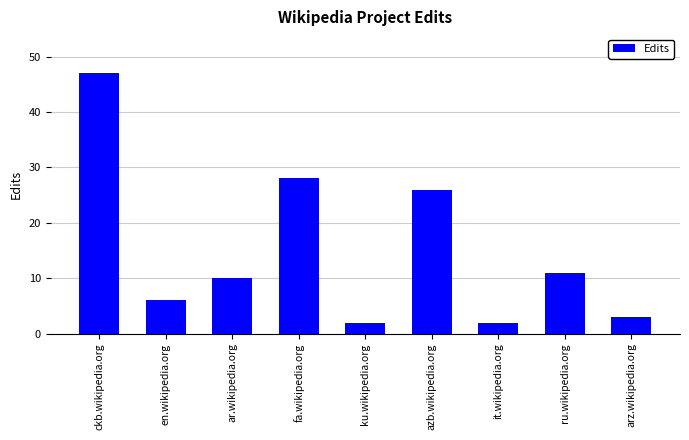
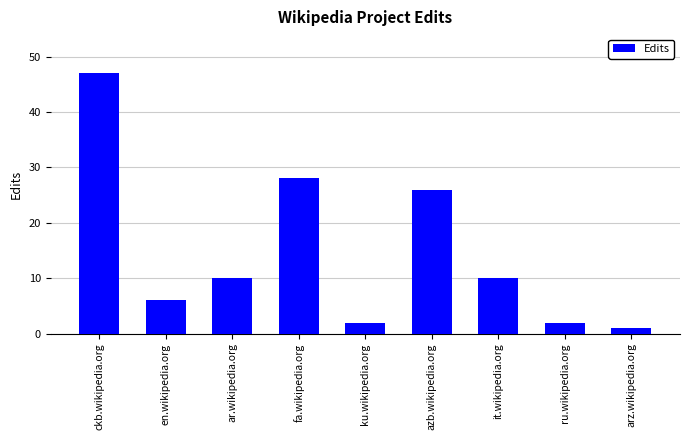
it.wikipedia.org: 2 -> 10
ru.wikipedia.org: 11 -> 2
arz.wikipedia.org: 3 -> 1
